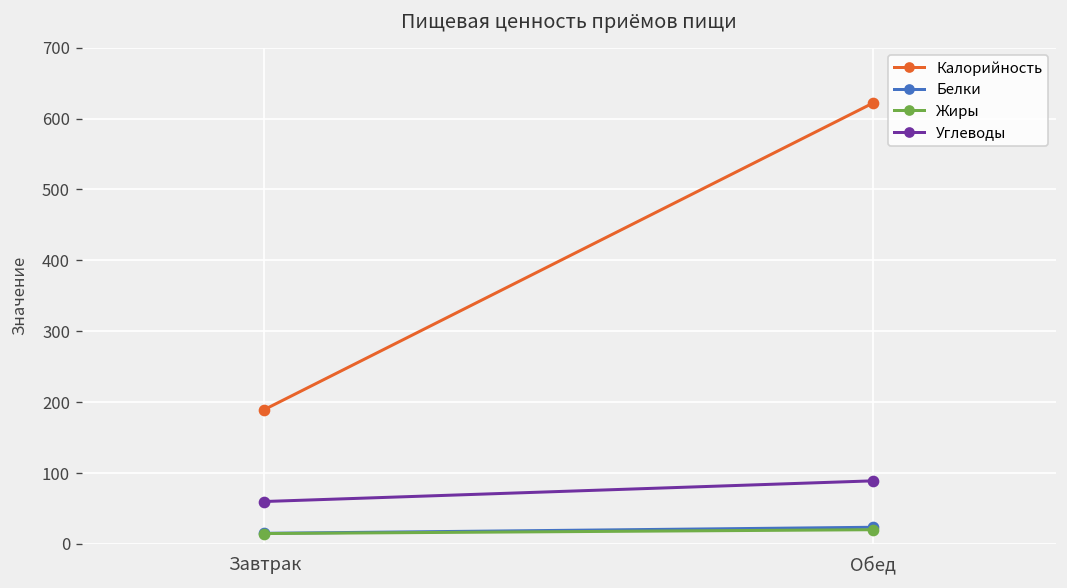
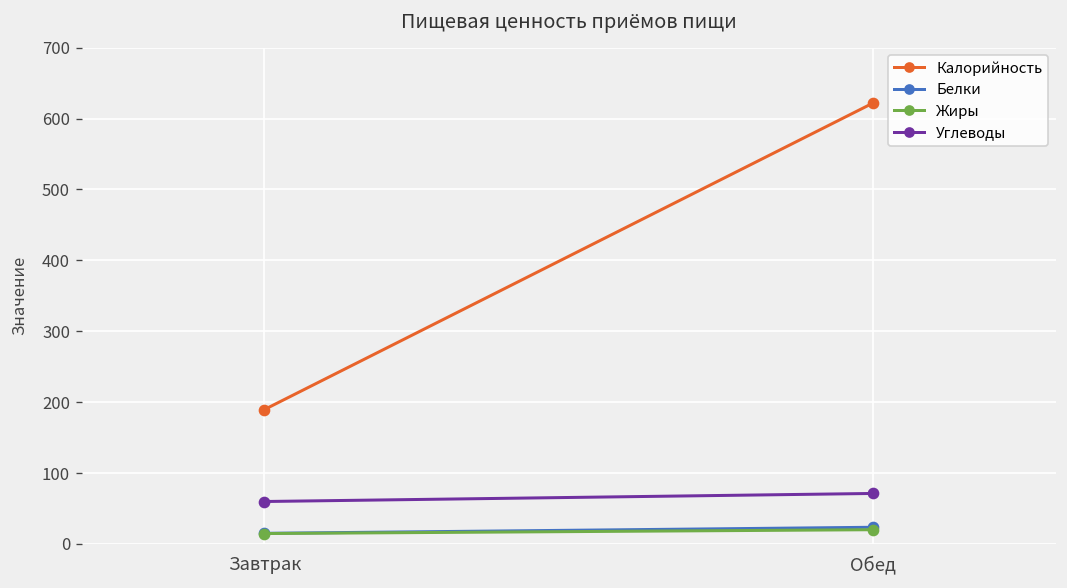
Углеводы, Обед: 90 -> 70
